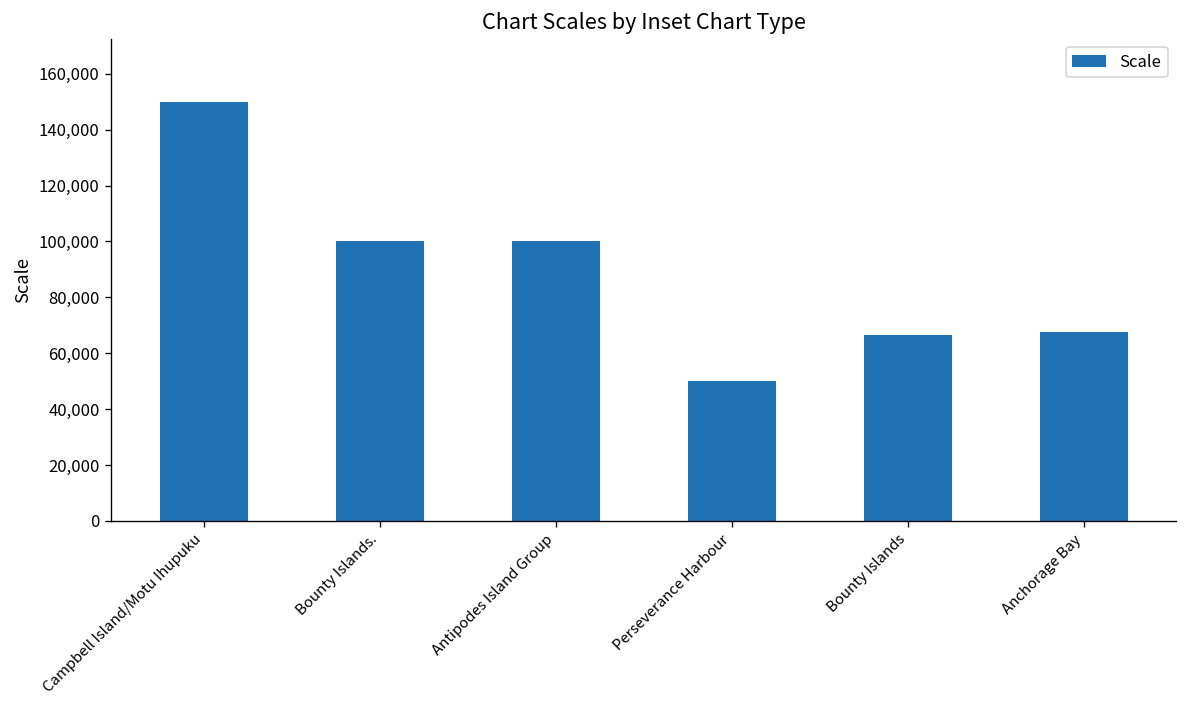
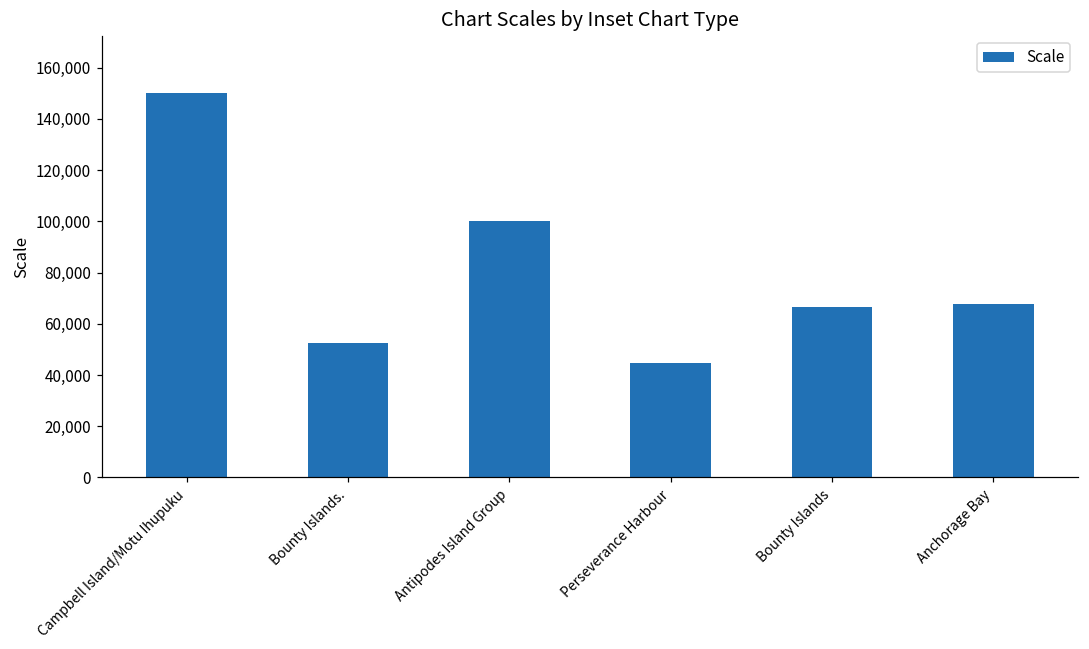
Bounty Islands.: 100,000 -> 52,000
Perseverance Harbour: 50,000 -> 45,000
